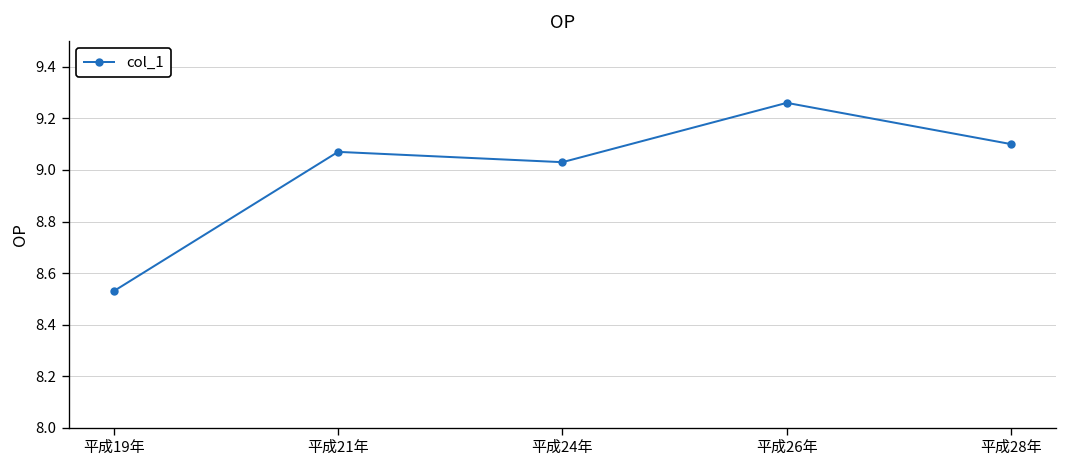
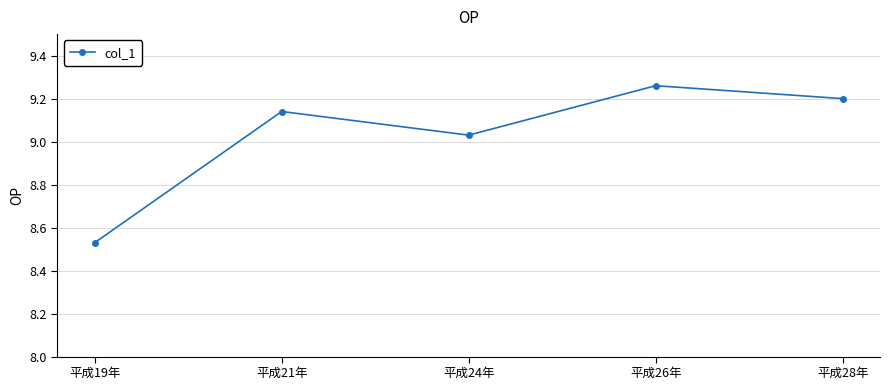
平成21年: 9.07 -> 9.14
平成28年: 9.1 -> 9.2
